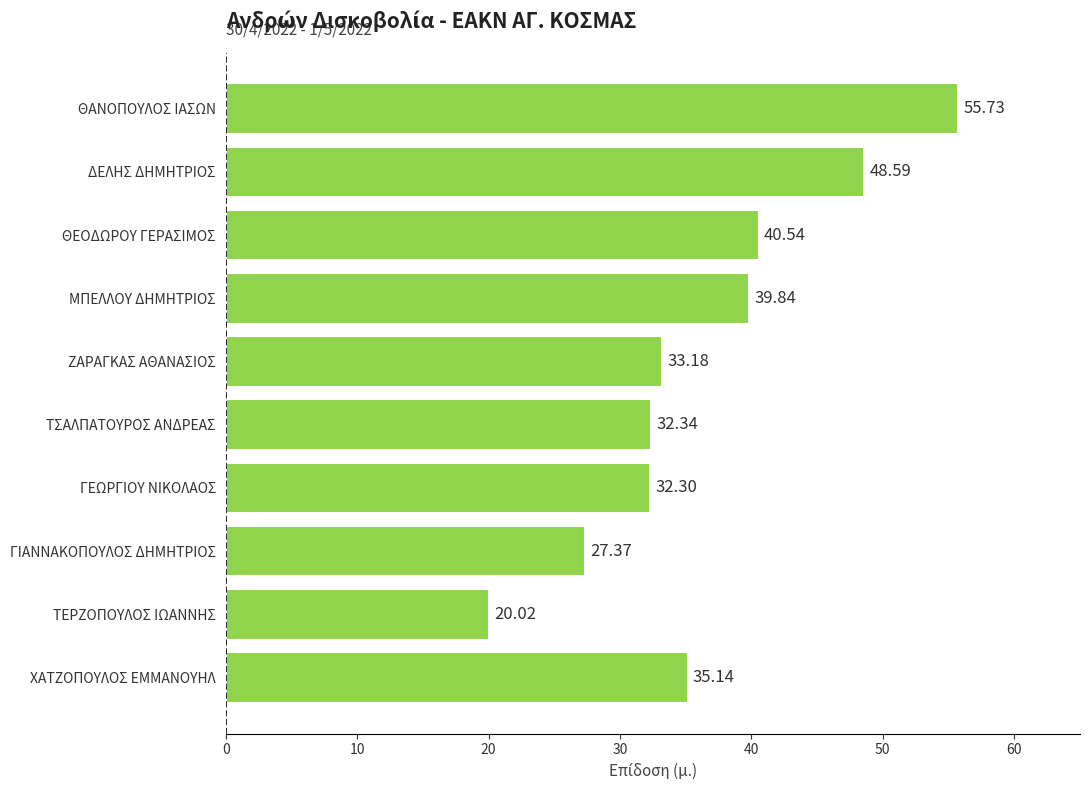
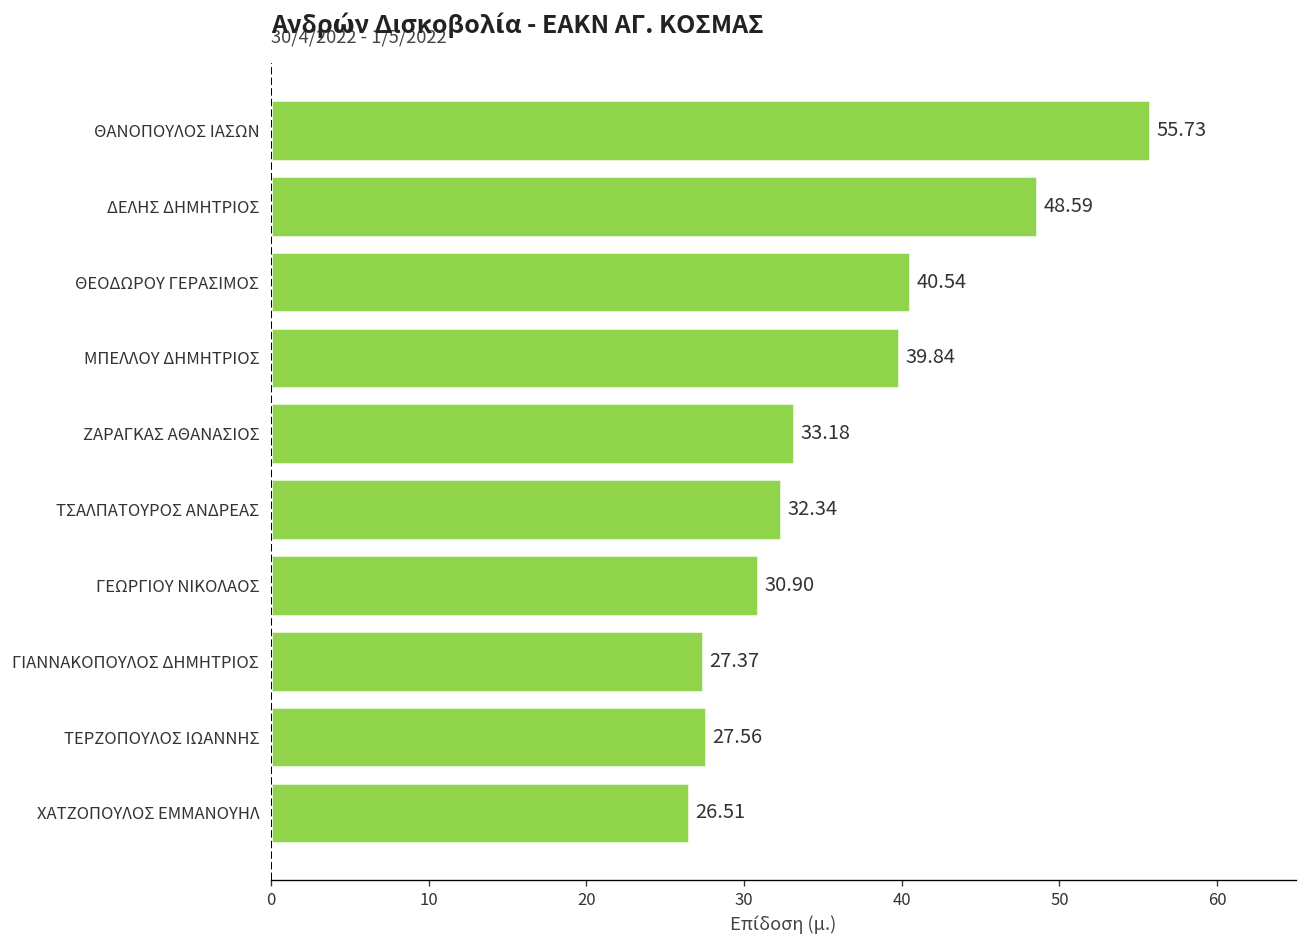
ΓΕΩΡΓΙΟΥ ΝΙΚΟΛΑΟΣ: 32.30 -> 30.90
ΤΕΡΖΟΠΟΥΛΟΣ ΙΩΑΝΝΗΣ: 20.02 -> 27.56
ΧΑΤΖΟΠΟΥΛΟΣ ΕΜΜΑΝΟΥΗΛ: 35.14 -> 26.51
